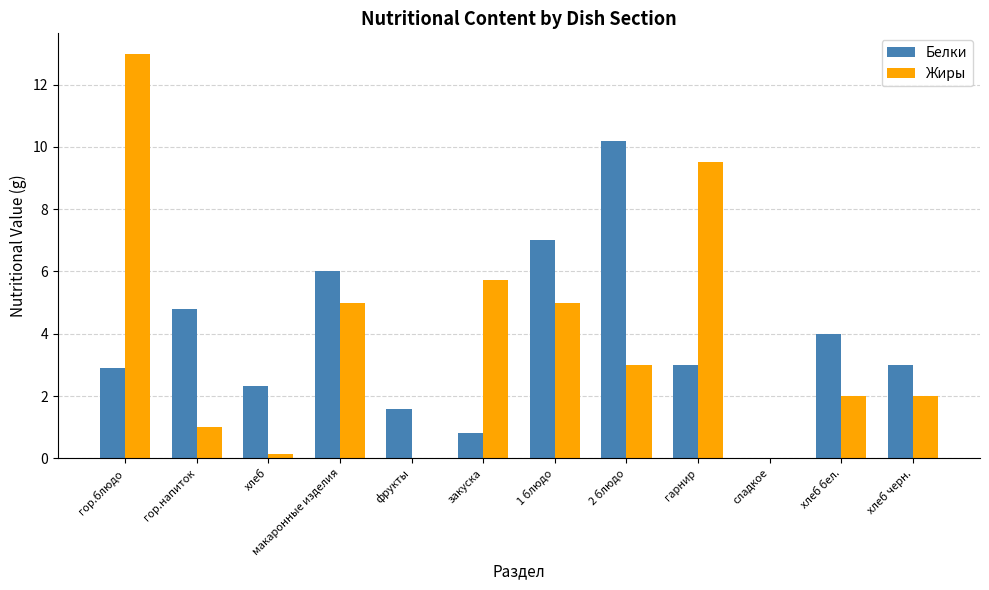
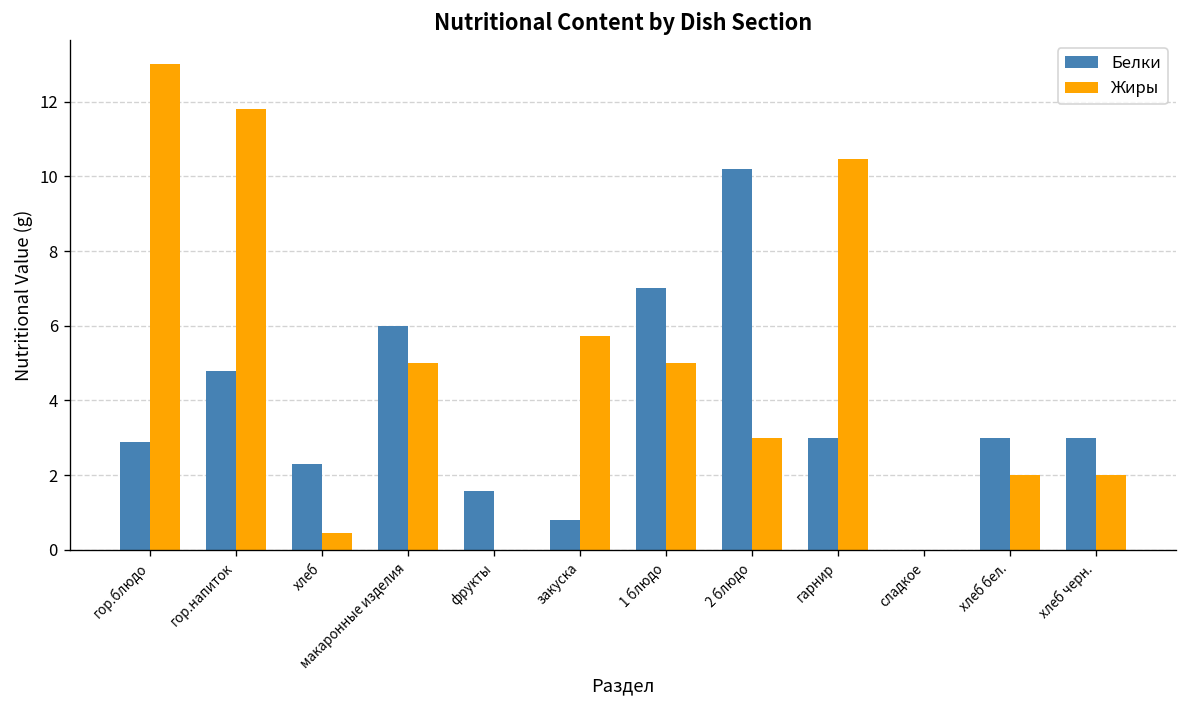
Жиры, гор.напиток: 1.0 -> 11.8
Жиры, хлеб: 0.2 -> 0.5
Жиры, гарнир: 9.5 -> 10.5
Белки, хлеб бел.: 4 -> 3
